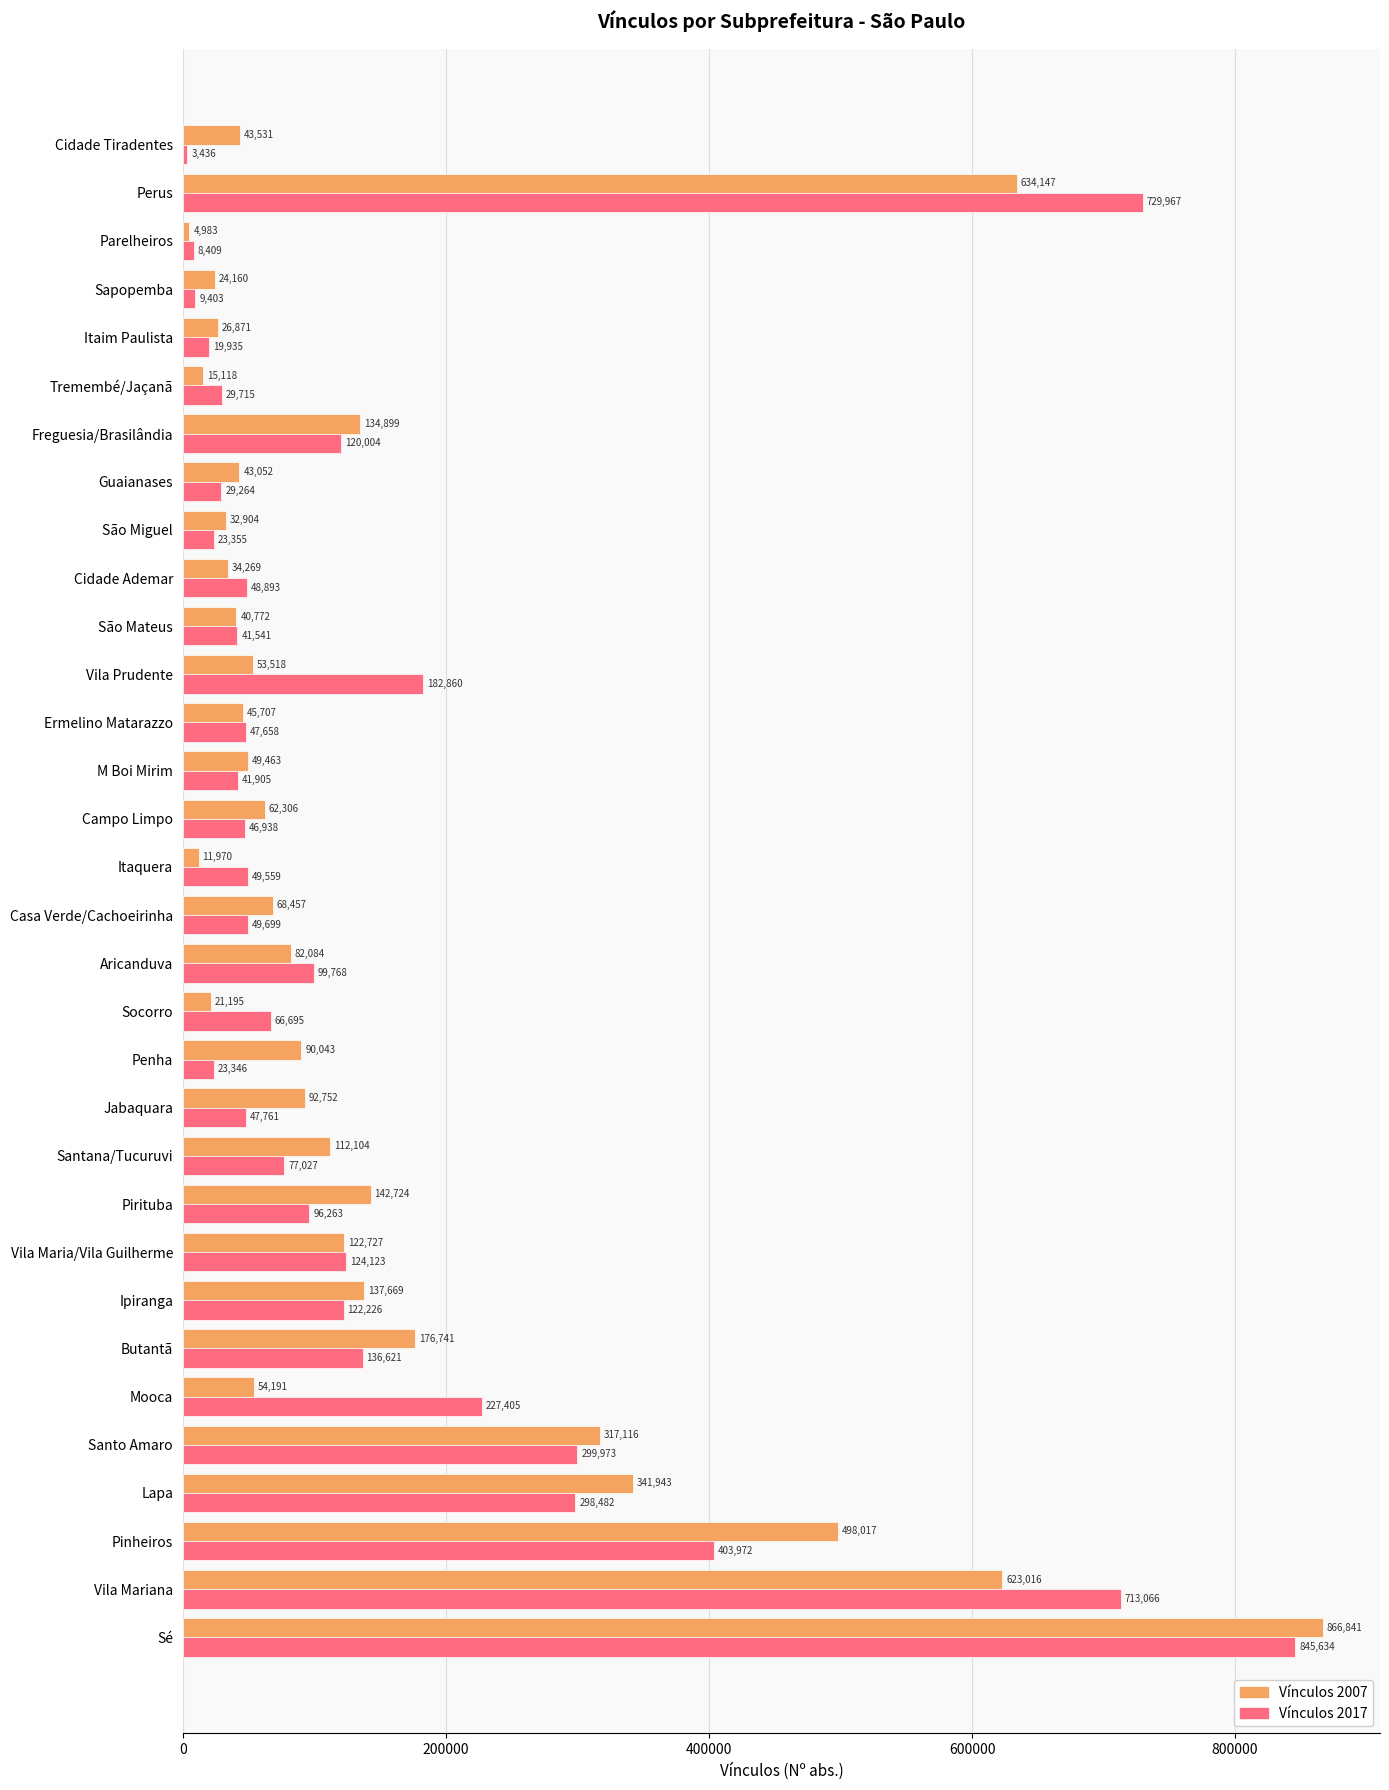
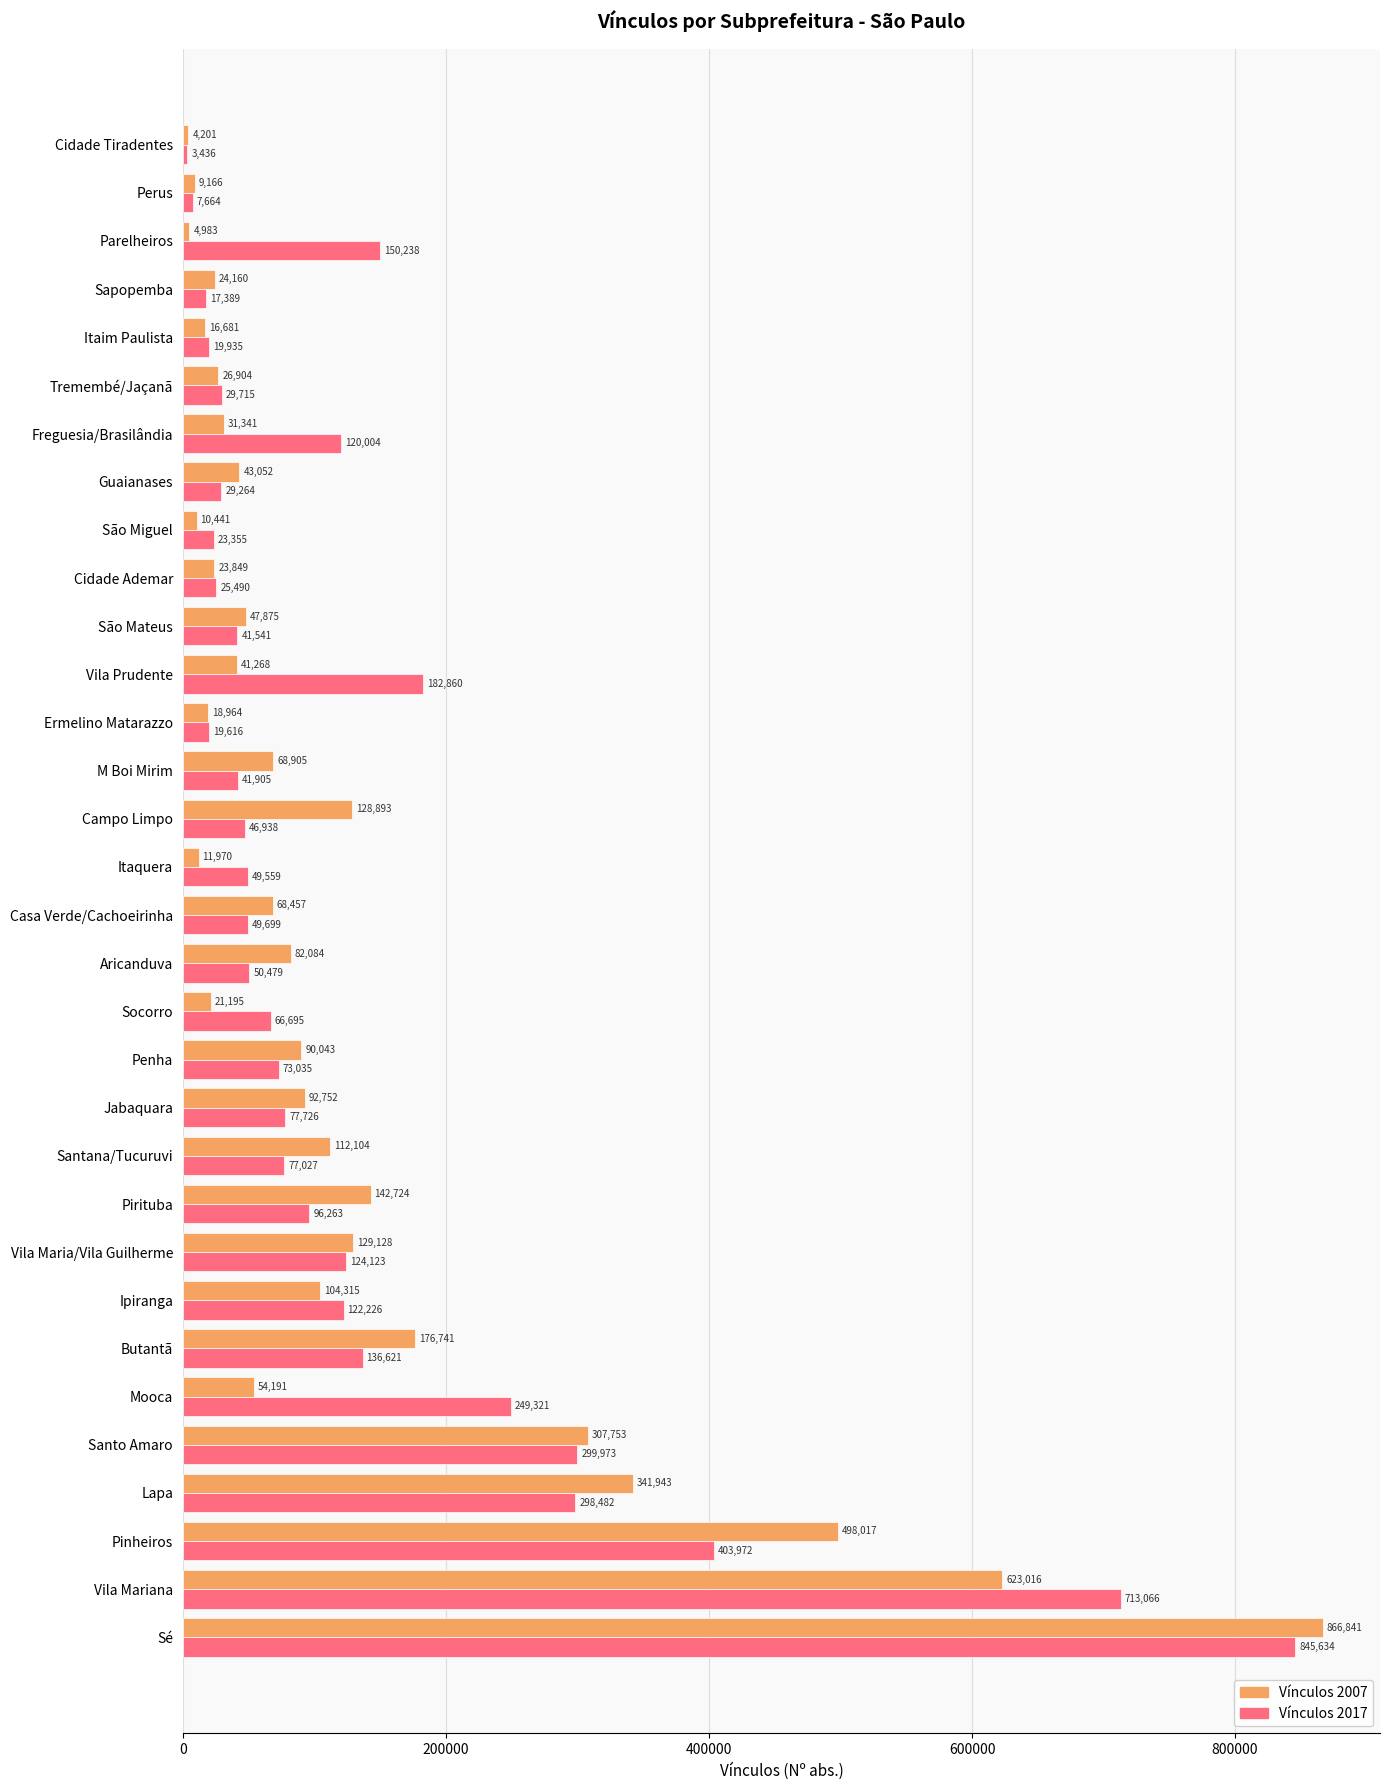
Vínculos 2007, Cidade Tiradentes: 43,531 -> 4,201
Vínculos 2007, Perus: 634,147 -> 9,166
Vínculos 2017, Perus: 729,967 -> 7,664
Vínculos 2017, Parelheiros: 8,409 -> 150,238
Vínculos 2017, Sapopemba: 9,403 -> 17,389
Vínculos 2007, Itaim Paulista: 26,871 -> 16,681
Vínculos 2007, Tremembé/Jaçanã: 15,118 -> 26,904
Vínculos 2007, Freguesia/Brasilândia: 134,899 -> 31,341
Vínculos 2007, São Miguel: 32,904 -> 10,441
Vínculos 2007, Cidade Ademar: 34,269 -> 23,849
Vínculos 2017, Cidade Ademar: 48,893 -> 25,490
Vínculos 2007, São Mateus: 40,772 -> 47,875
Vínculos 2007, Vila Prudente: 53,518 -> 41,268
Vínculos 2007, Ermelino Matarazzo: 45,707 -> 18,964
Vínculos 2017, Ermelino Matarazzo: 47,658 -> 19,616
Vínculos 2007, M Boi Mirim: 49,463 -> 68,905
Vínculos 2007, Campo Limpo: 62,306 -> 128,893
Vínculos 2017, Aricanduva: 99,768 -> 50,479
Vínculos 2017, Penha: 23,346 -> 73,035
Vínculos 2017, Jabaquara: 47,761 -> 77,726
Vínculos 2007, Vila Maria/Vila Guilherme: 122,727 -> 129,128
Vínculos 2007, Ipiranga: 137,669 -> 104,315
Vínculos 2017, Mooca: 227,405 -> 249,321
Vínculos 2007, Santo Amaro: 317,116 -> 307,753
